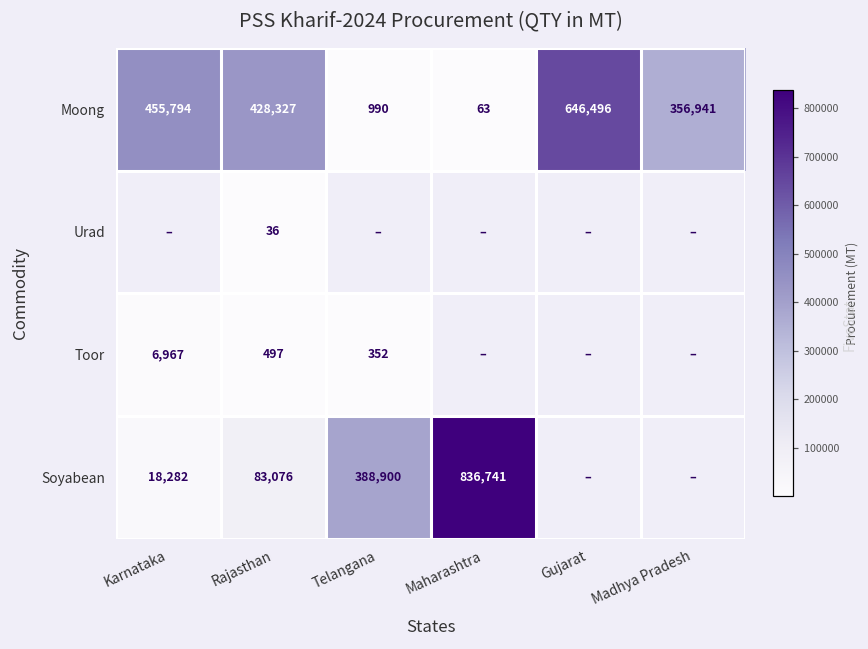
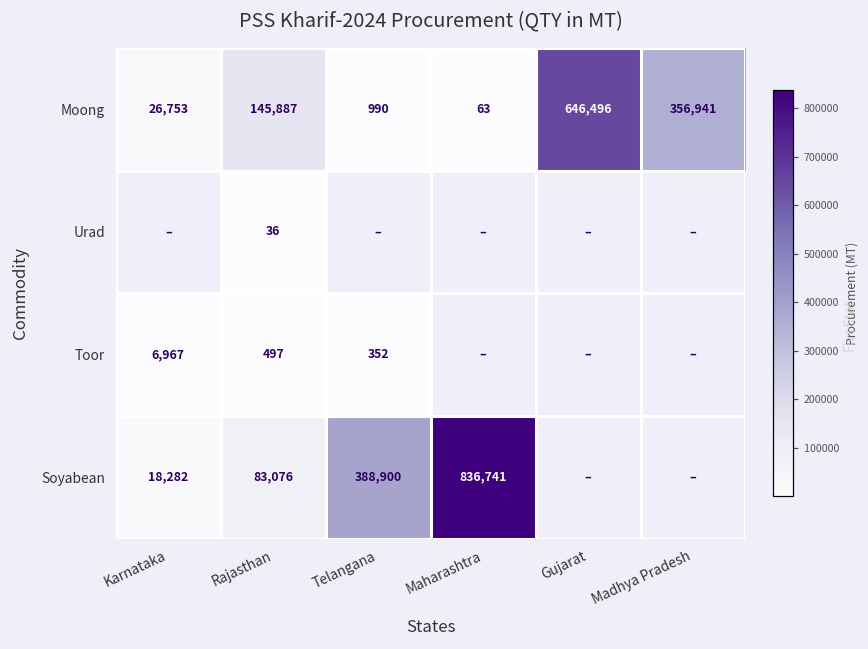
Moong, Karnataka: 455,794 -> 26,753
Moong, Rajasthan: 428,327 -> 145,887
